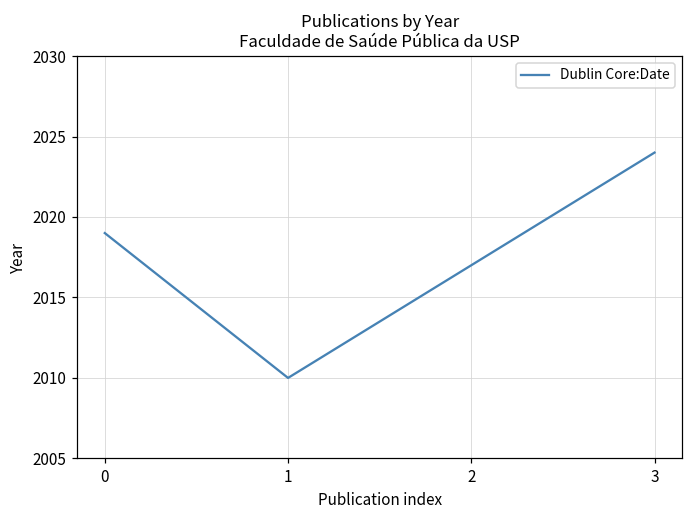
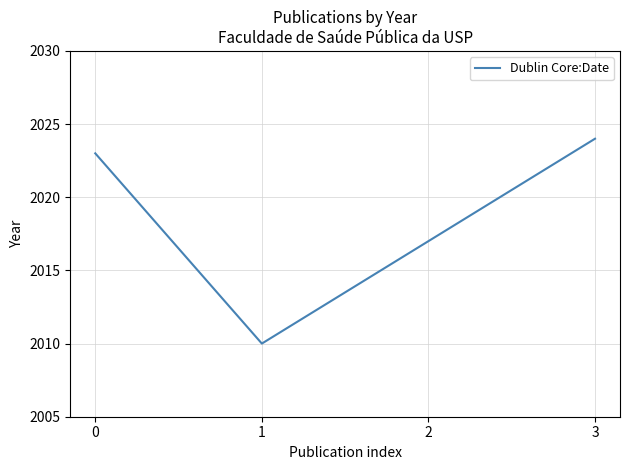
0: 2019 -> 2023
